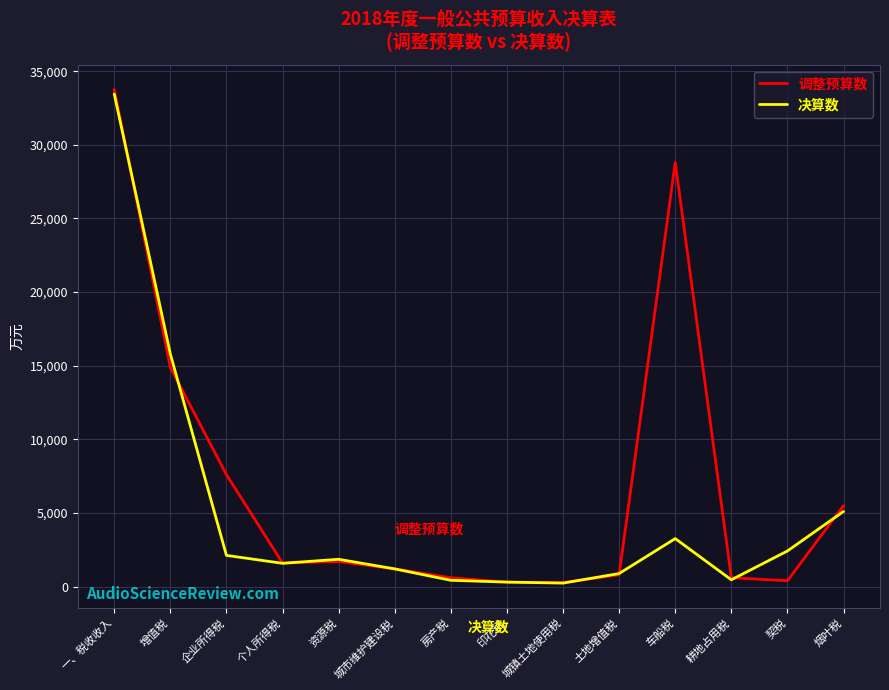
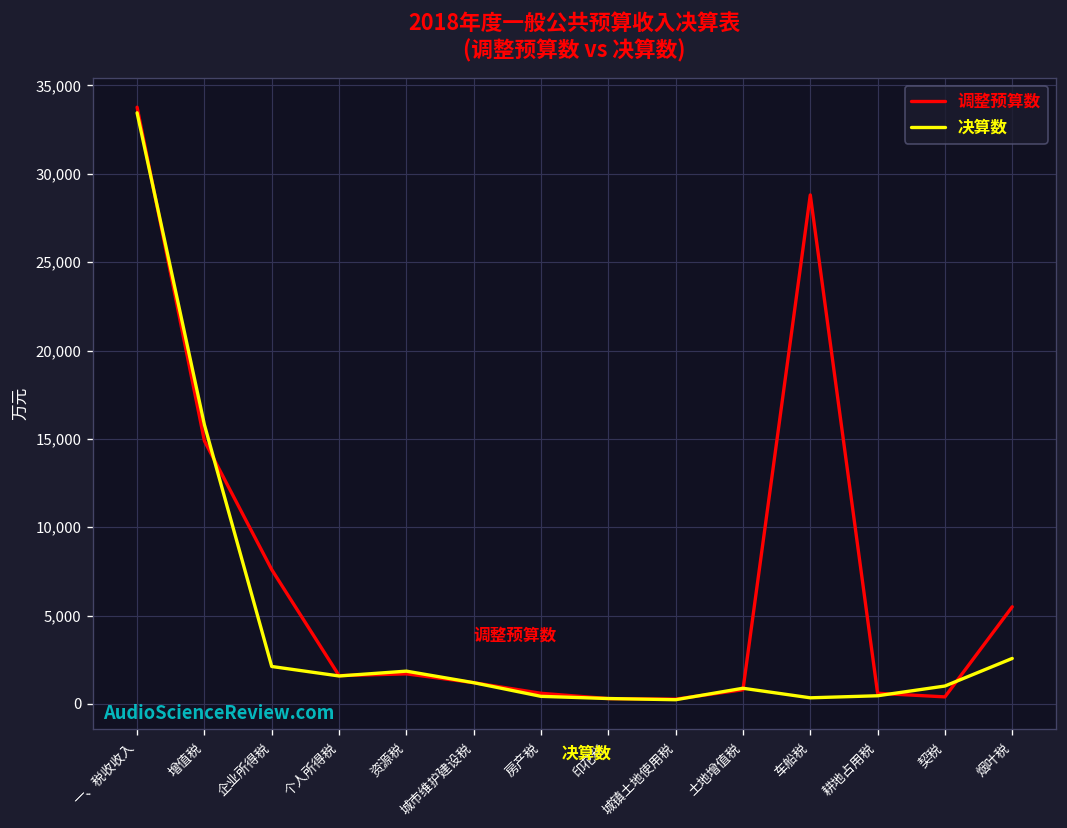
决算数, 车船税: 3,300 -> 300
决算数, 契税: 2,400 -> 1,000
决算数, 烟叶税: 5,100 -> 2,600
